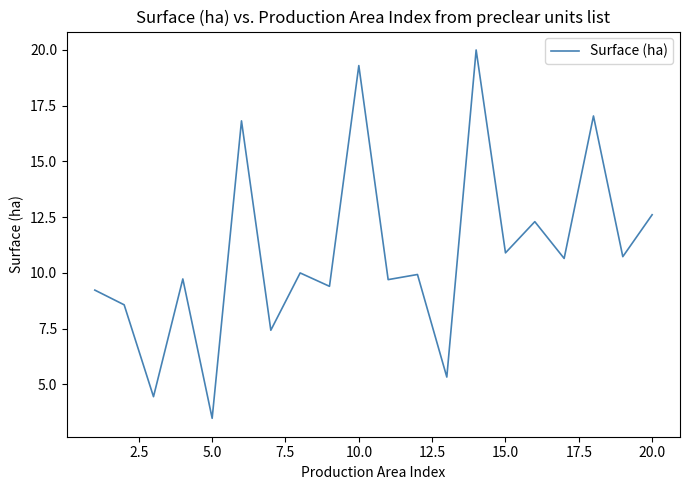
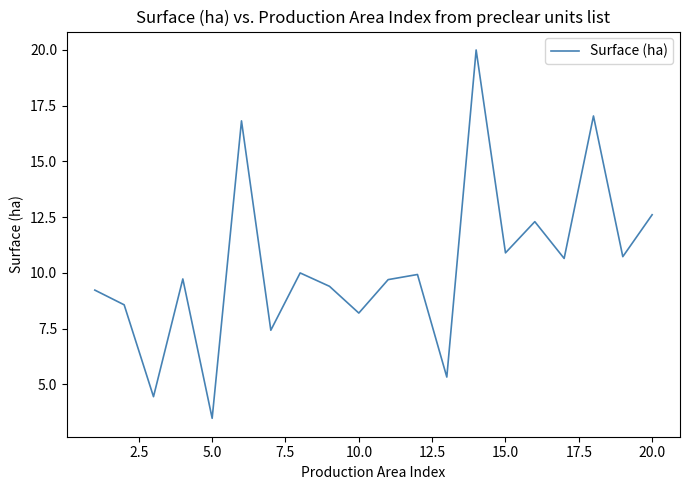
10.0: 19.3 -> 8.2
